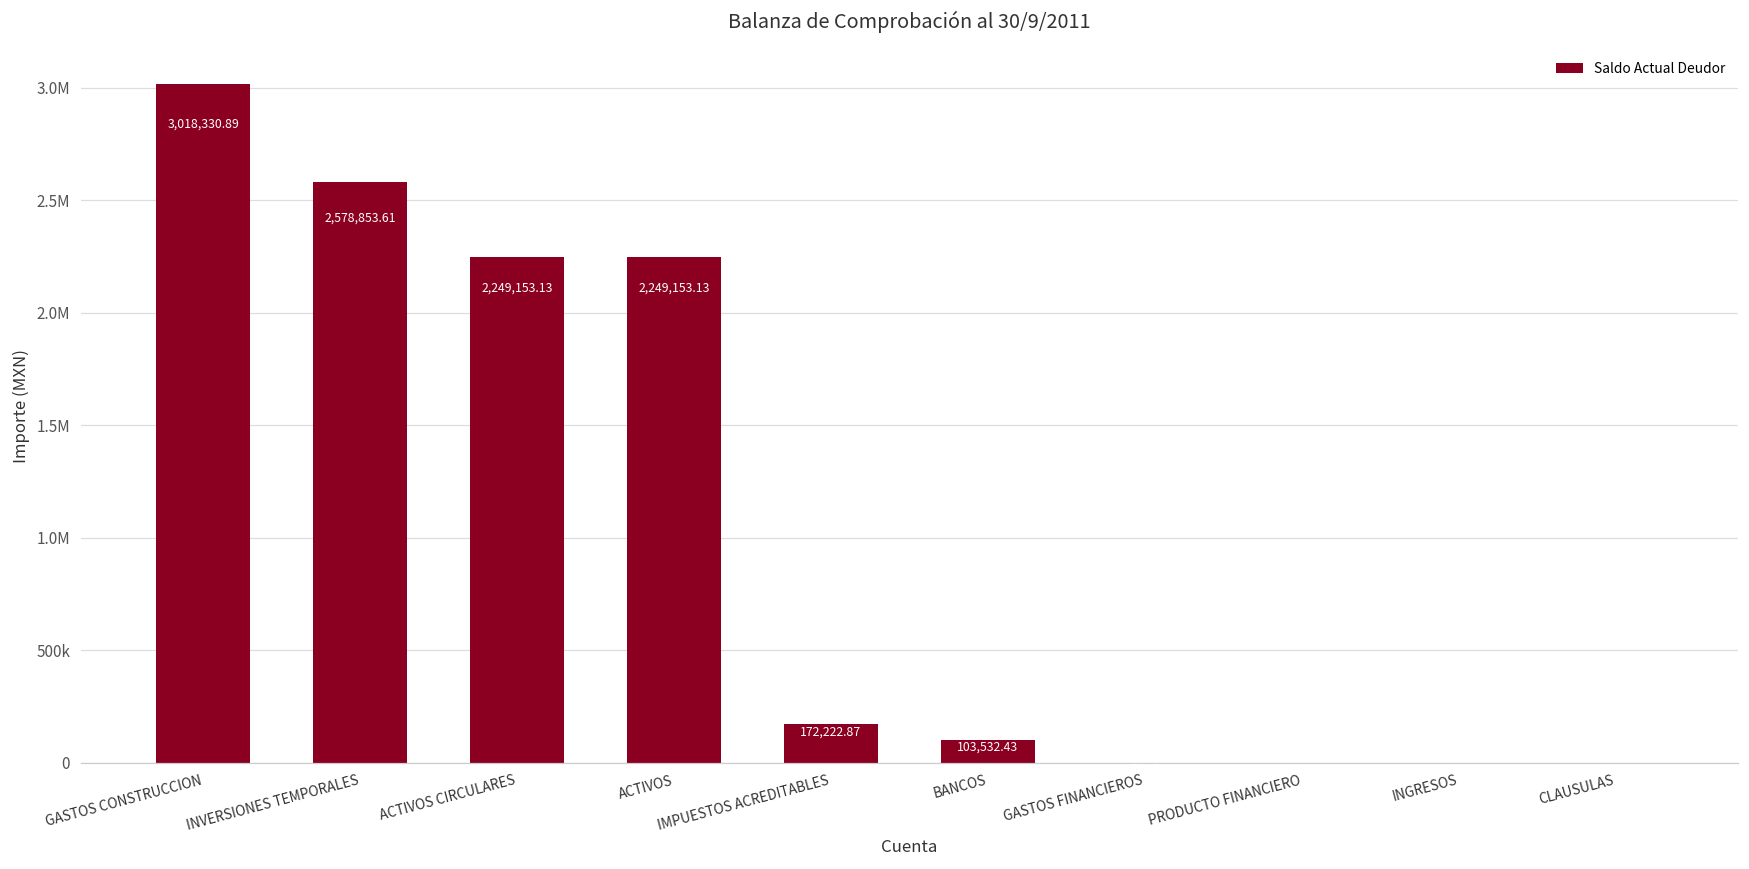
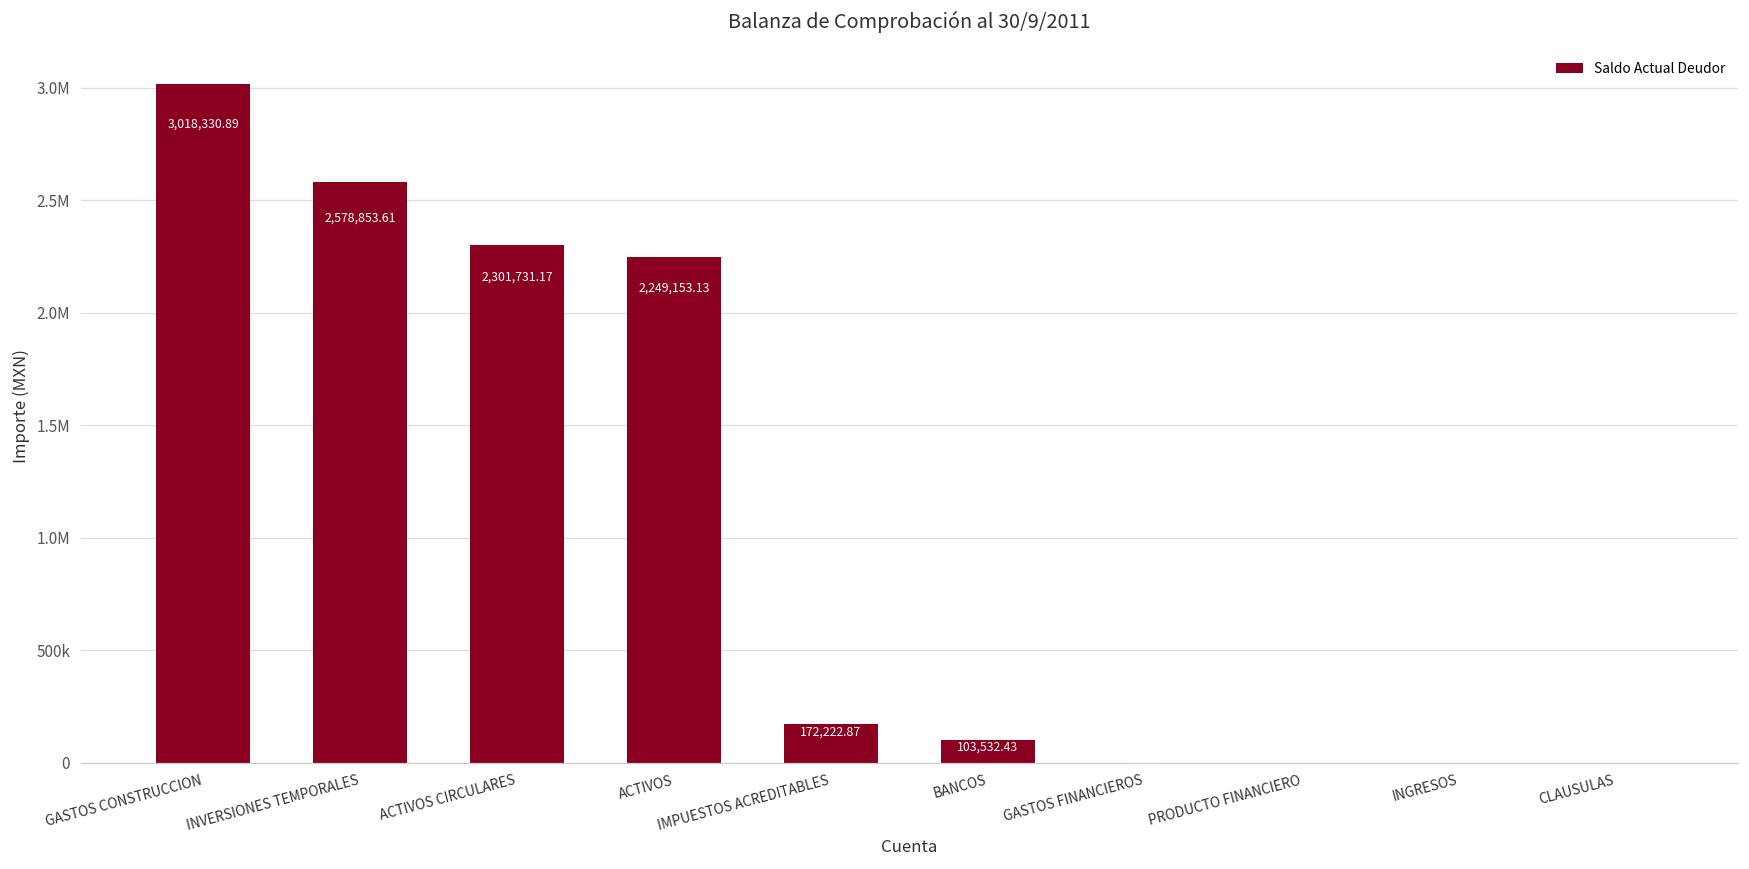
ACTIVOS CIRCULARES: 2,249,153.13 -> 2,301,731.17
